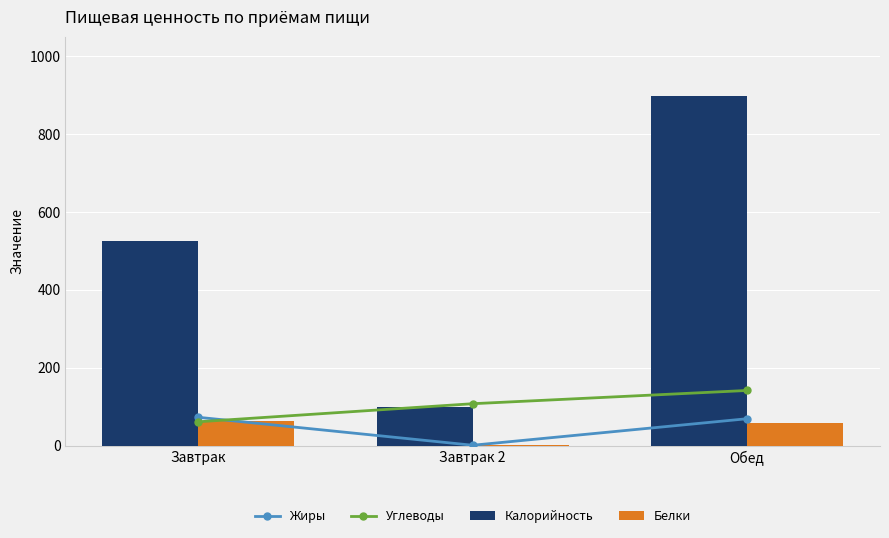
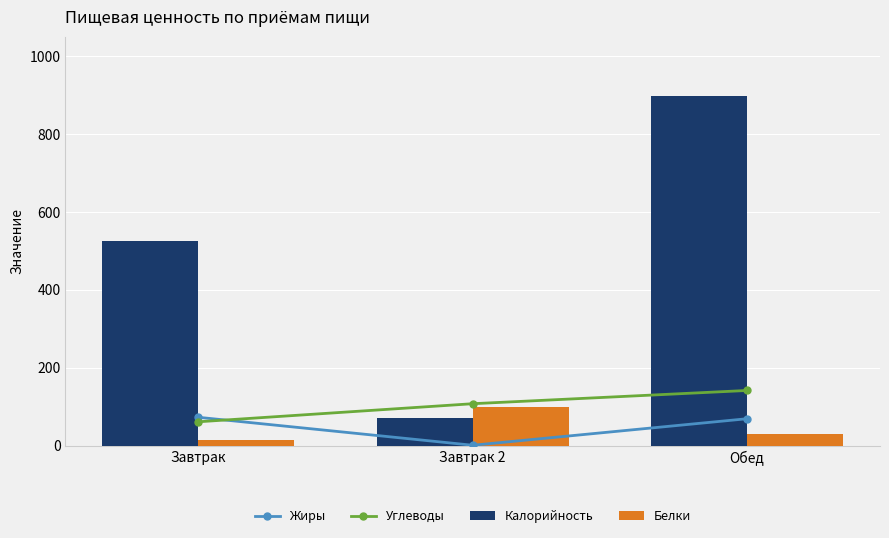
Белки, Завтрак: 60 -> 10
Калорийность, Завтрак 2: 100 -> 70
Белки, Завтрак 2: 0 -> 100
Белки, Обед: 60 -> 30
